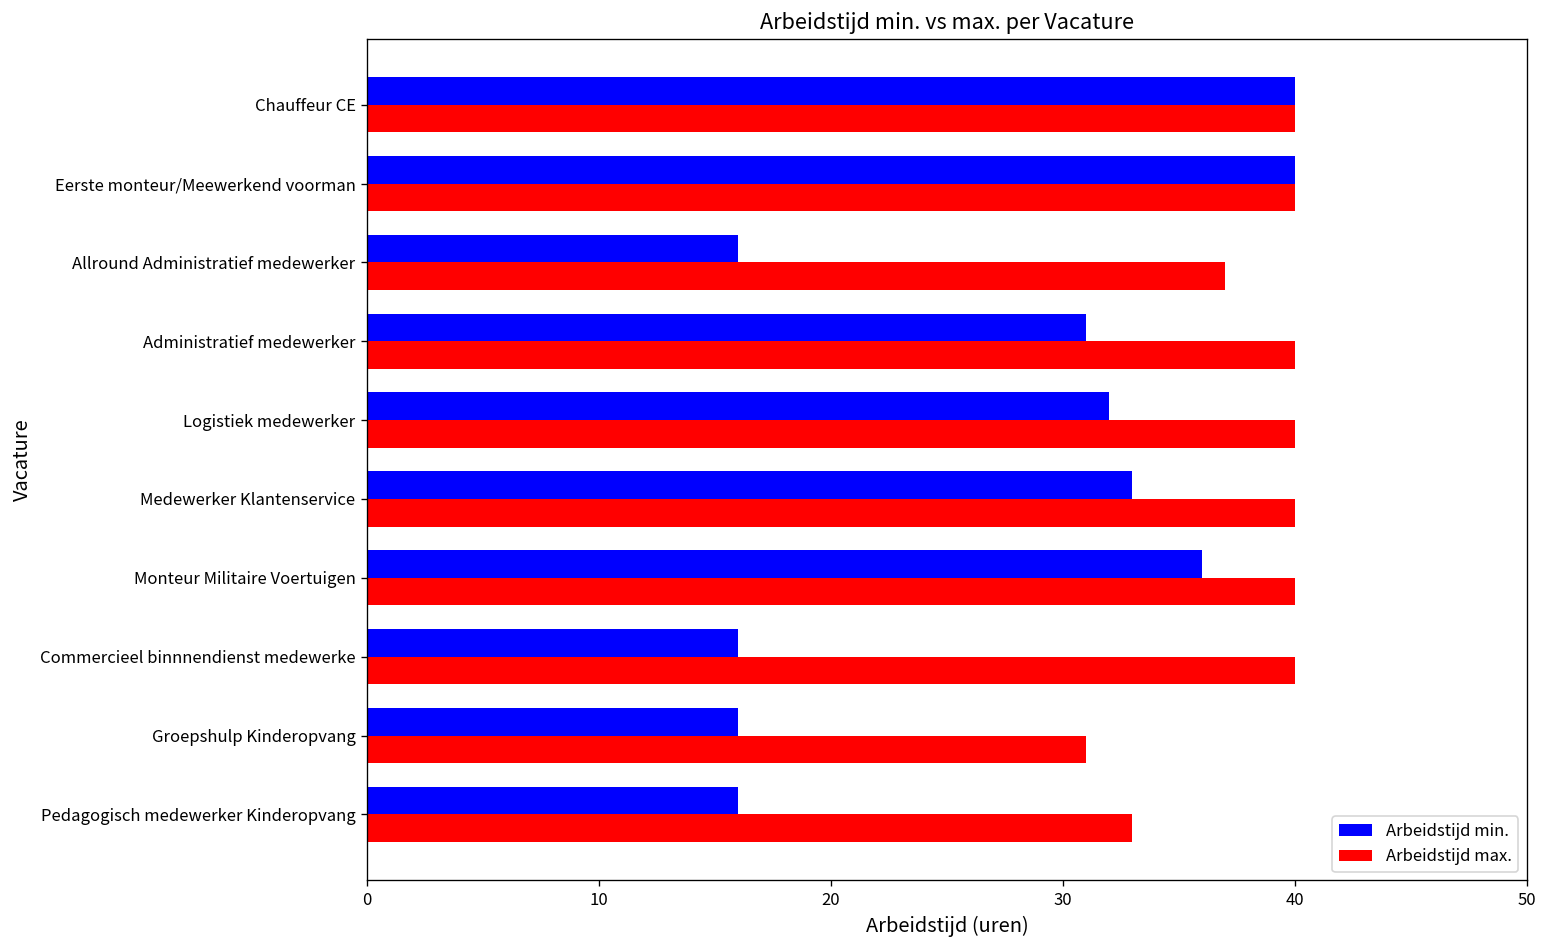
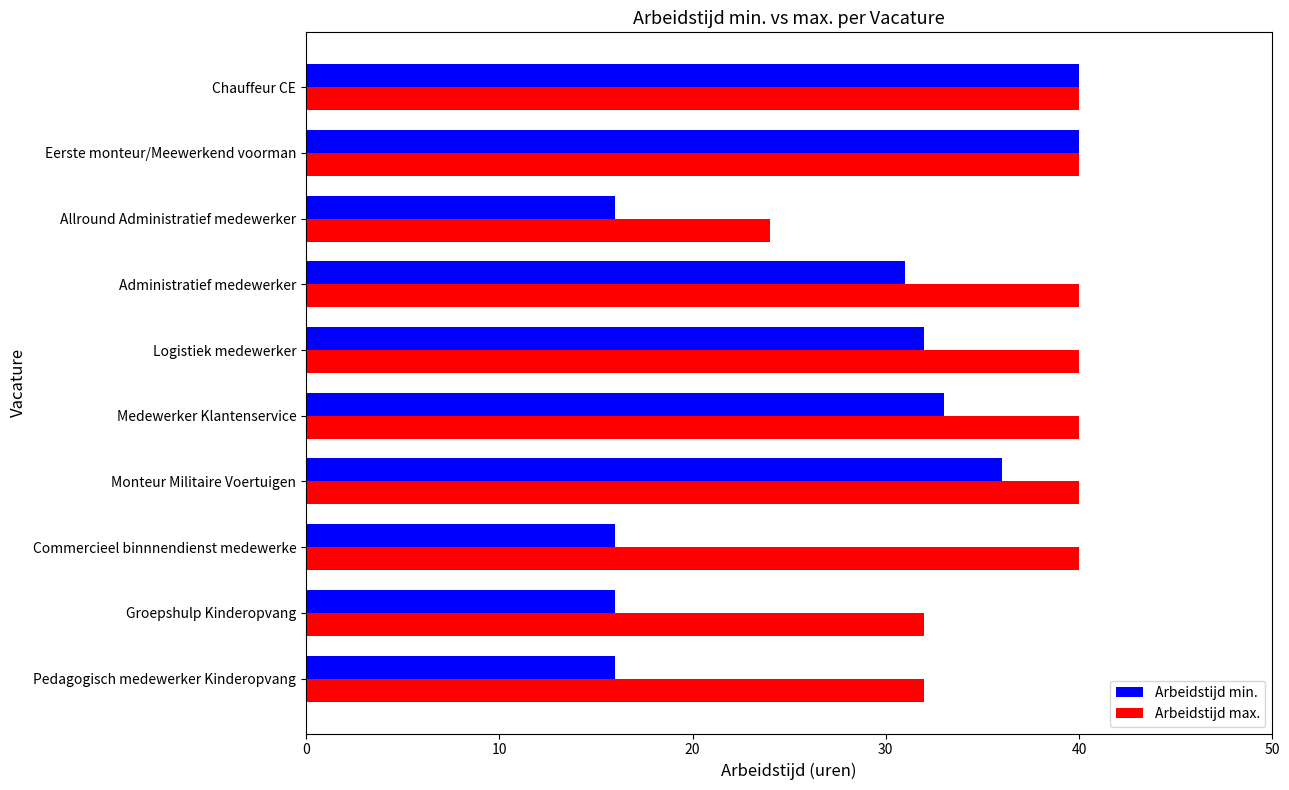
Arbeidstijd max., Allround Administratief medewerker: 37 -> 24
Arbeidstijd max., Groepshulp Kinderopvang: 31 -> 32
Arbeidstijd max., Pedagogisch medewerker Kinderopvang: 33 -> 32
